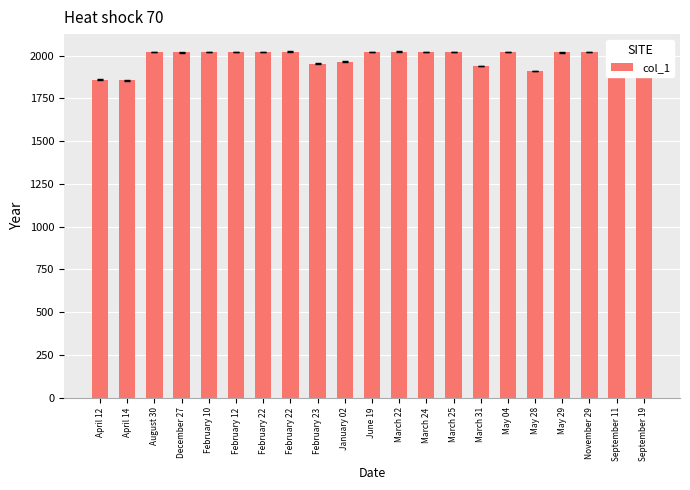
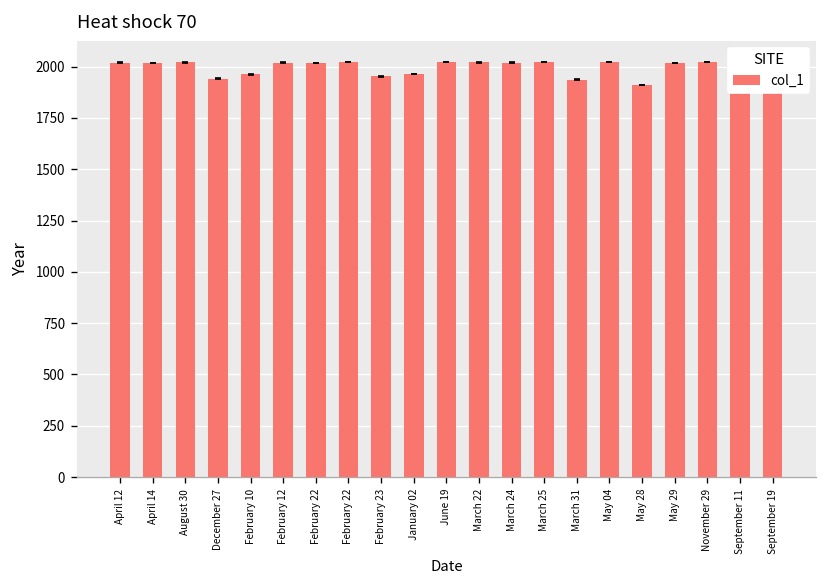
col_1, April 12: 1860 -> 2020
col_1, April 14: 1860 -> 2020
col_1, December 27: 2020 -> 1940
col_1, February 10: 2020 -> 1960
